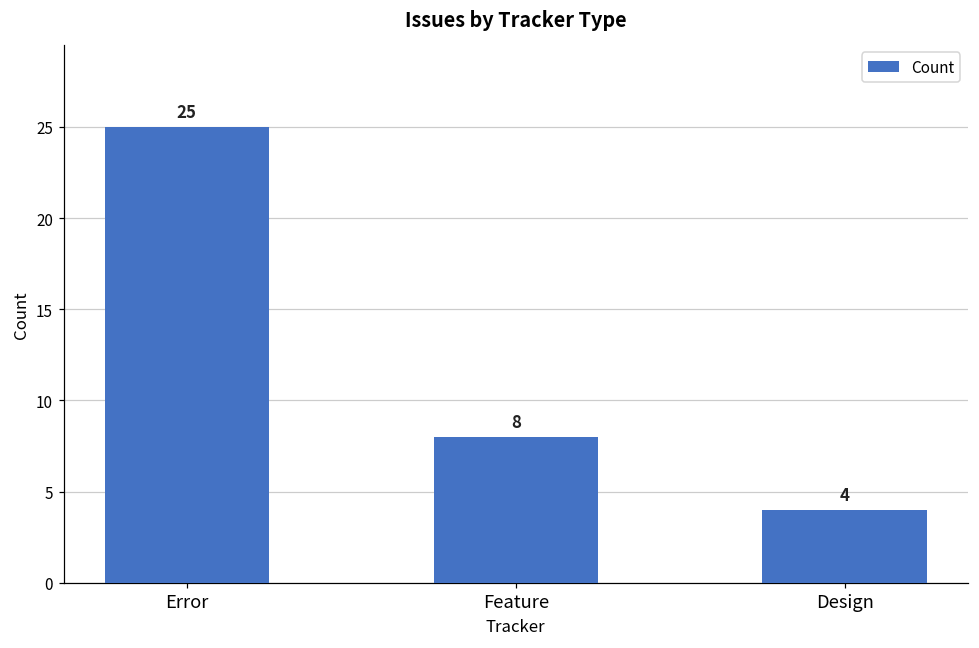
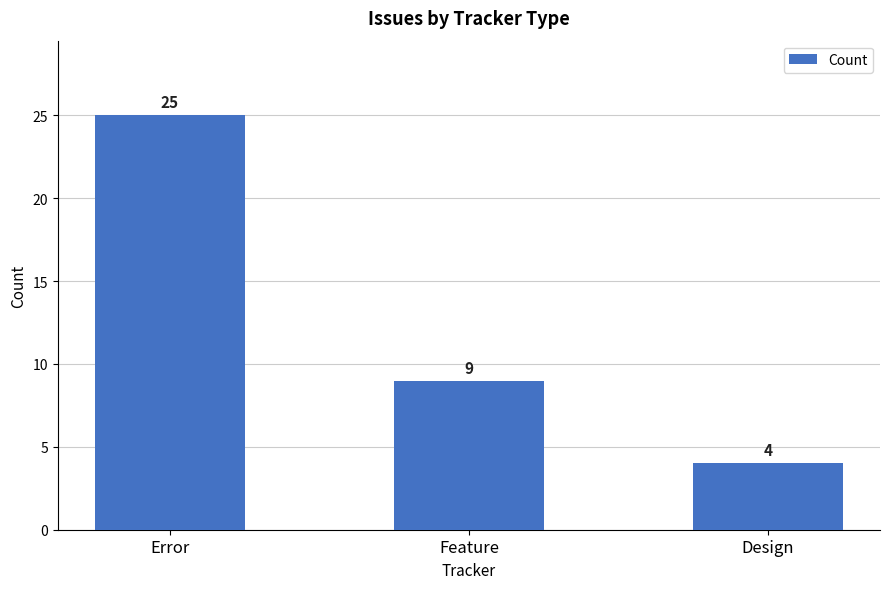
Feature: 8 -> 9
